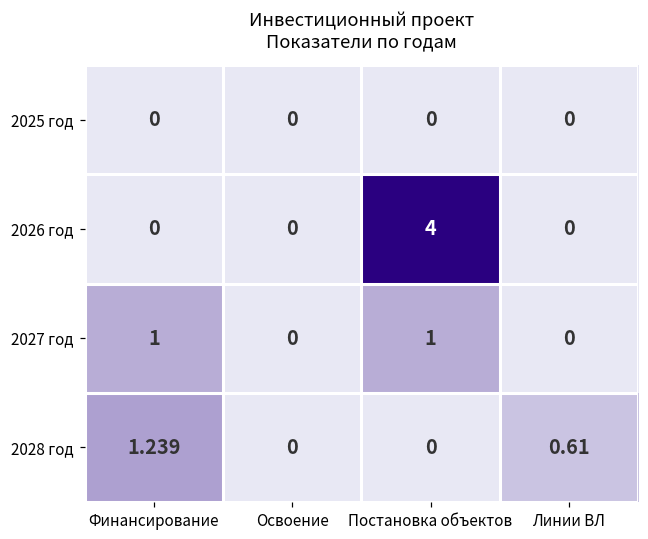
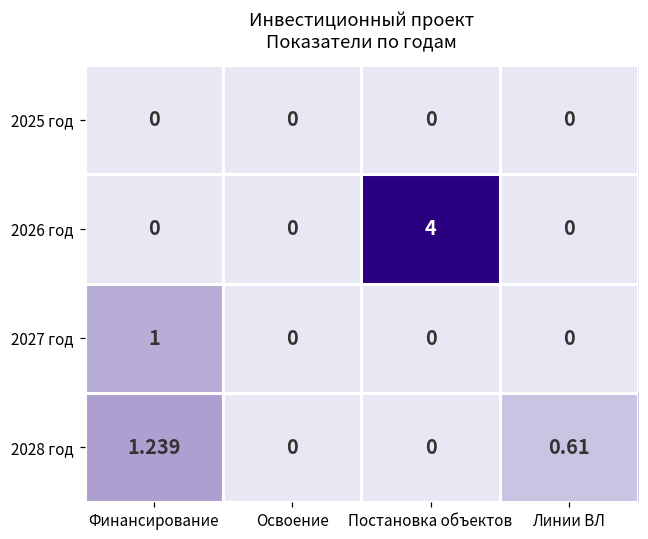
2027 год, Постановка объектов: 1 -> 0
